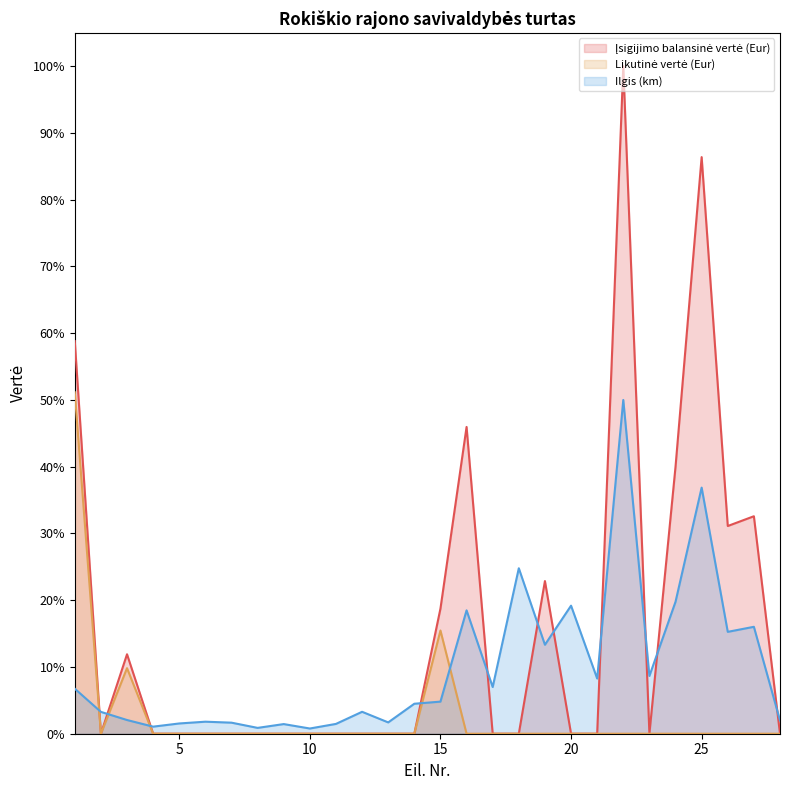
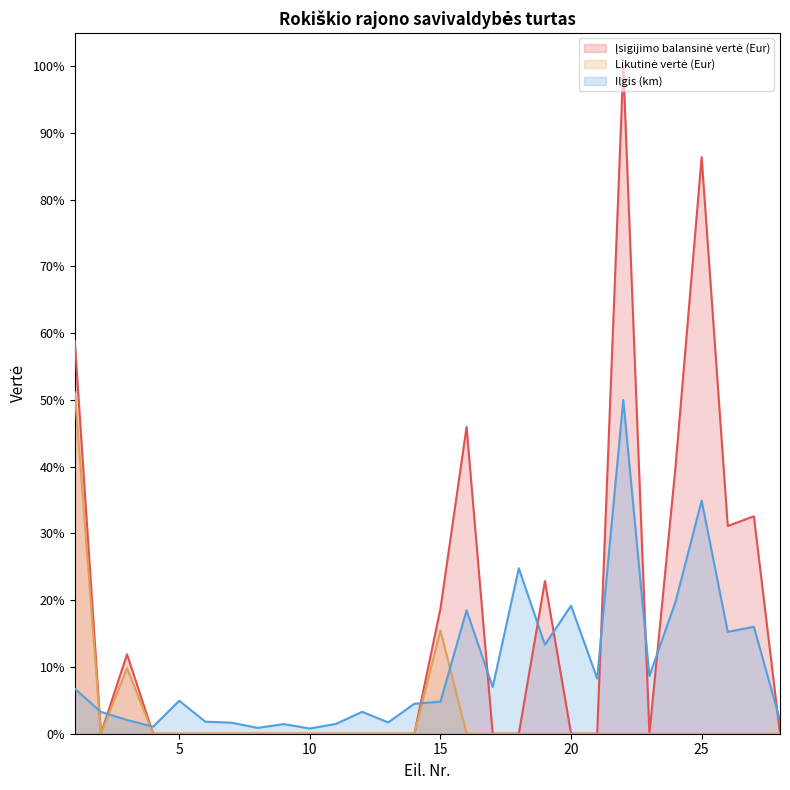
Ilgis (km), 5: 2% -> 5%
Ilgis (km), 25: 37% -> 35%
